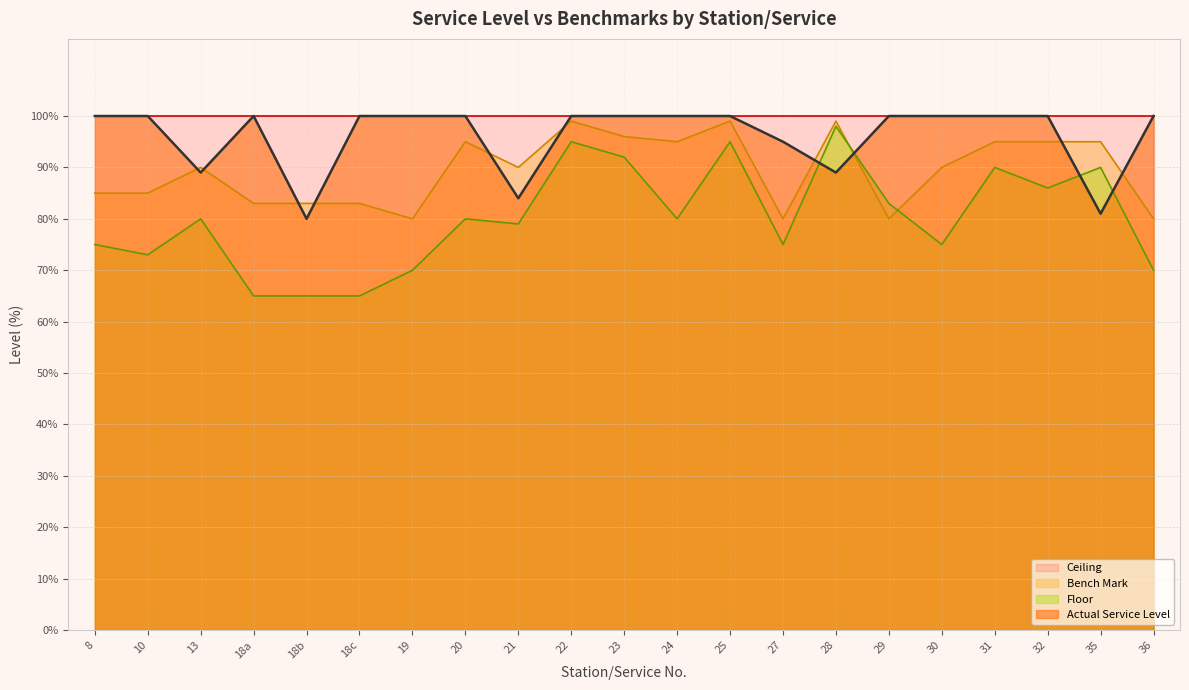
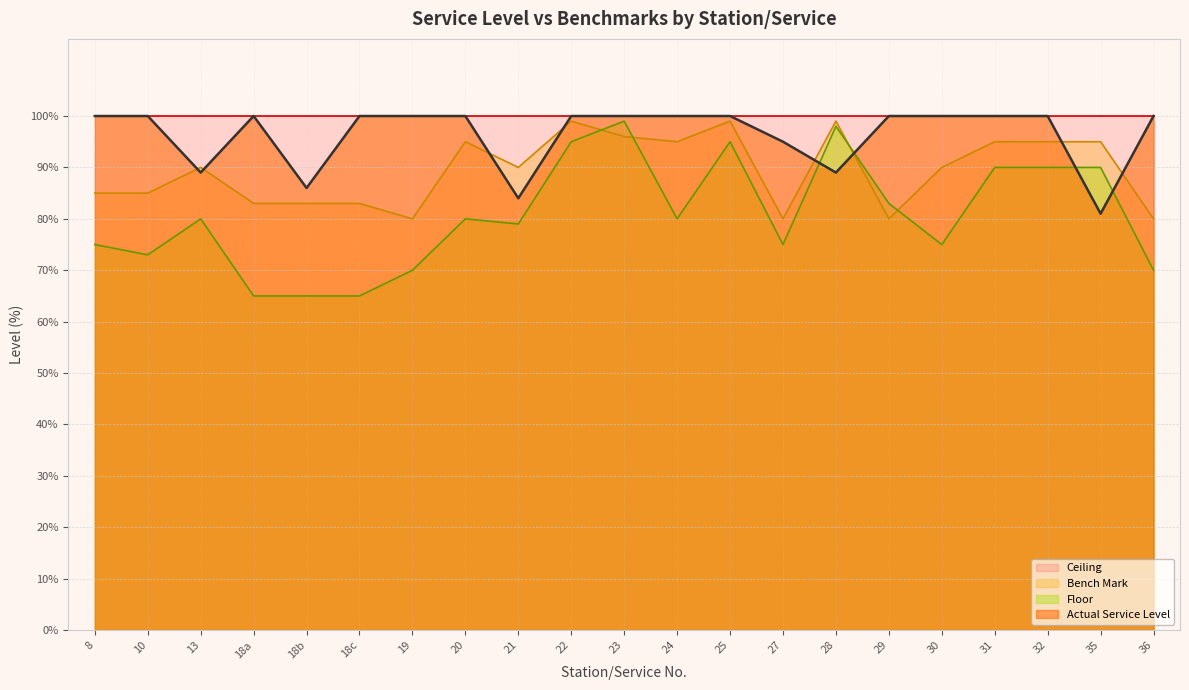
Actual Service Level, 18b: 80% -> 86%
Floor, 23: 92% -> 99%
Floor, 32: 86% -> 90%
